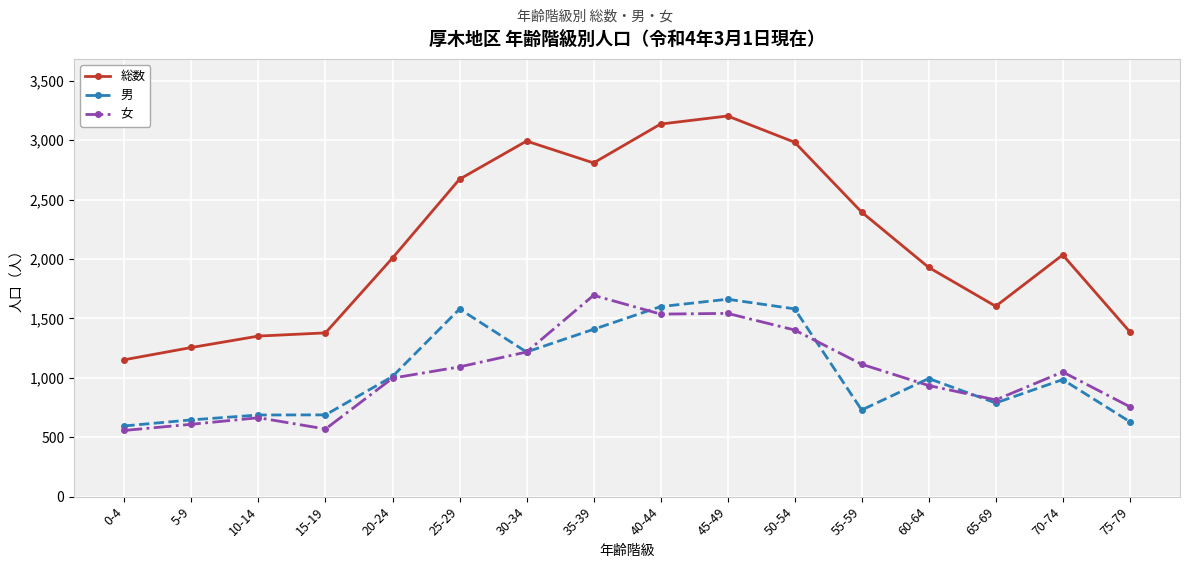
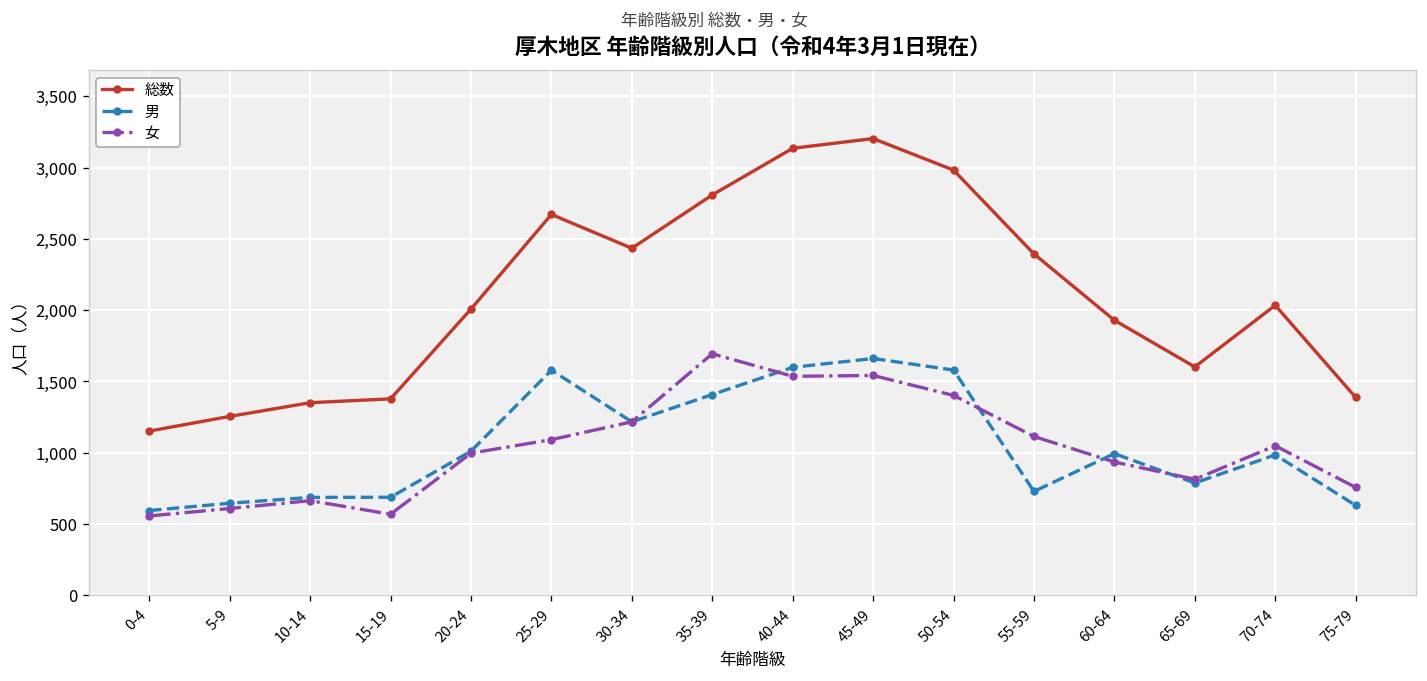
総数, 30-34: 2,990 -> 2,430
